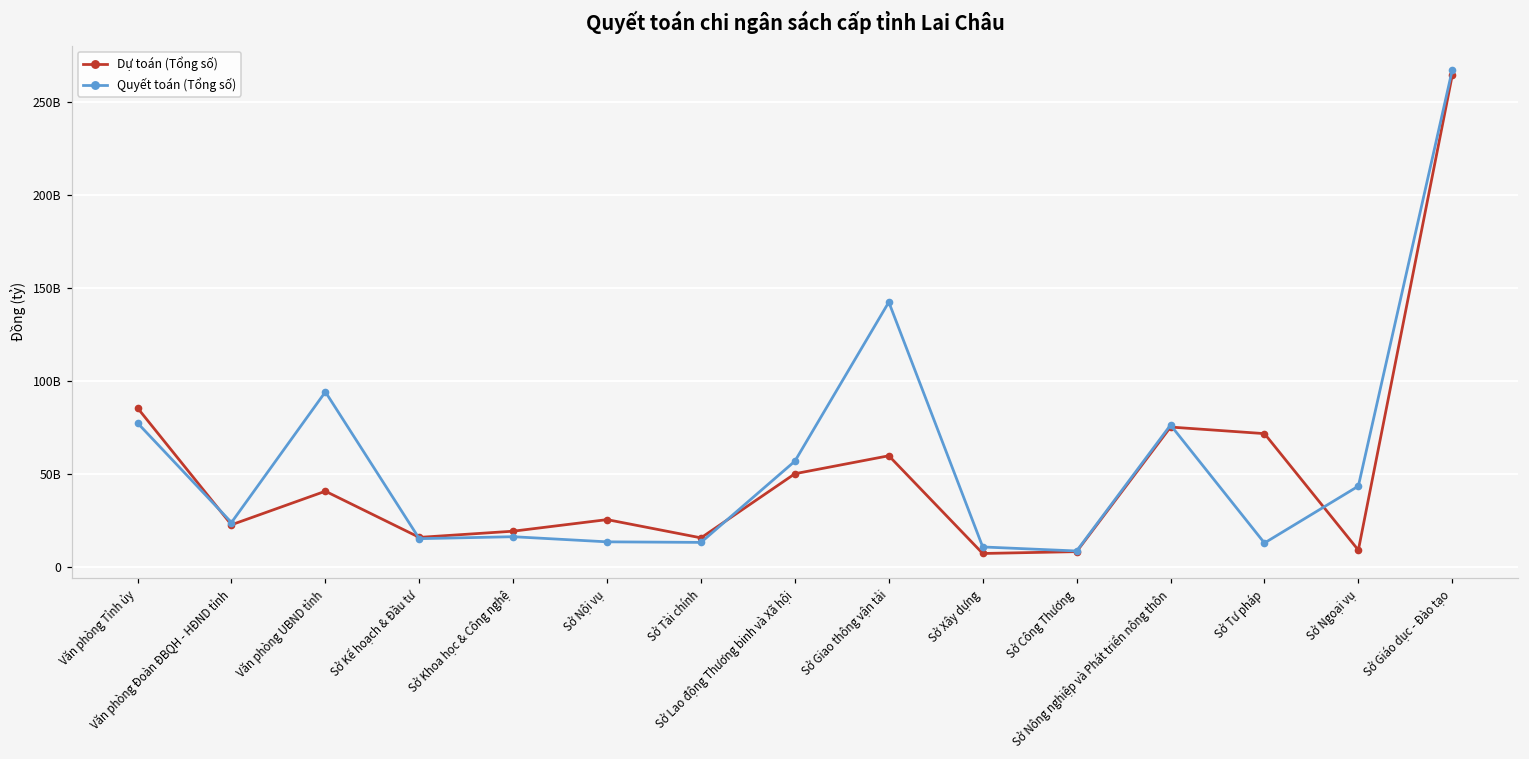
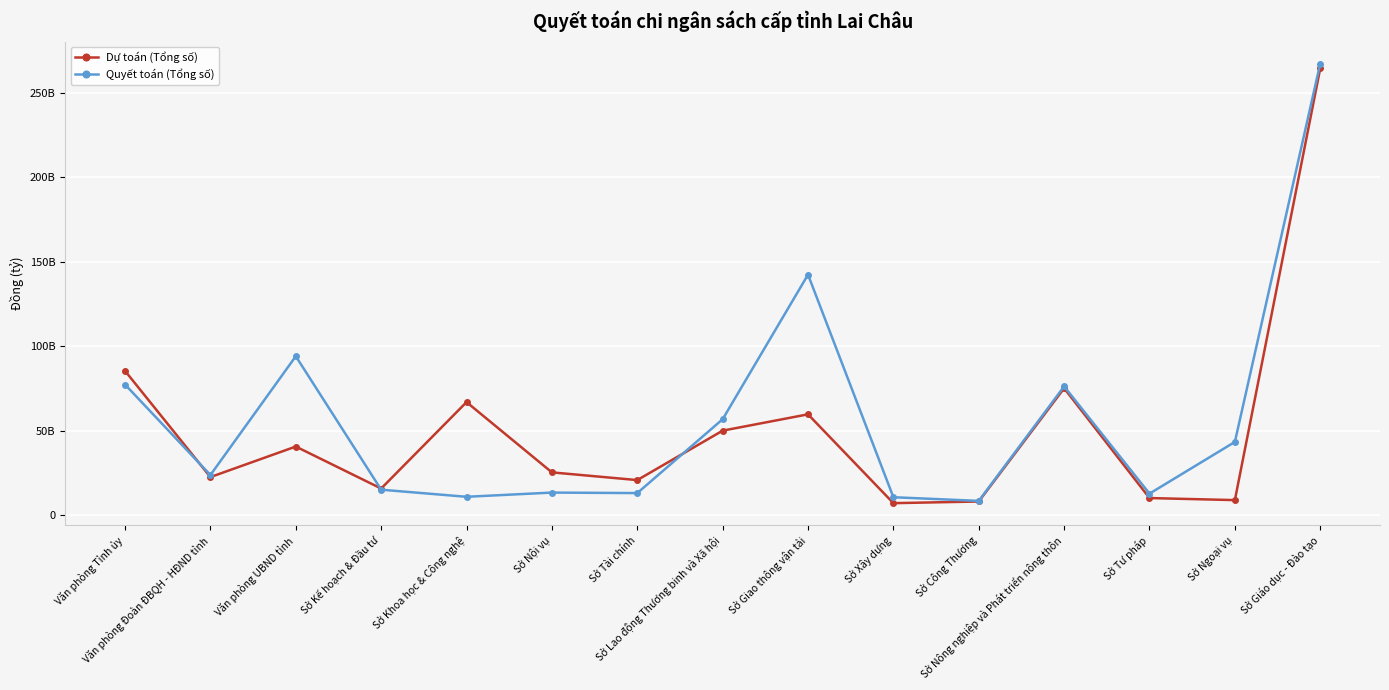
Dự toán (Tổng số), Sở Khoa học & Công nghệ: 19000000000 -> 67000000000
Quyết toán (Tổng số), Sở Khoa học & Công nghệ: 16000000000 -> 11000000000
Dự toán (Tổng số), Sở Tài chính: 16000000000 -> 21000000000
Dự toán (Tổng số), Sở Tư pháp: 72000000000 -> 10000000000
